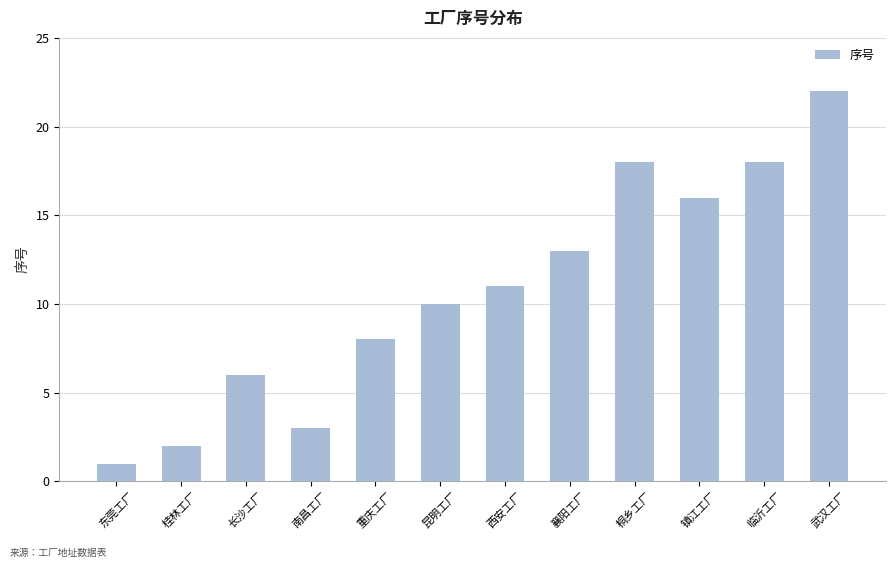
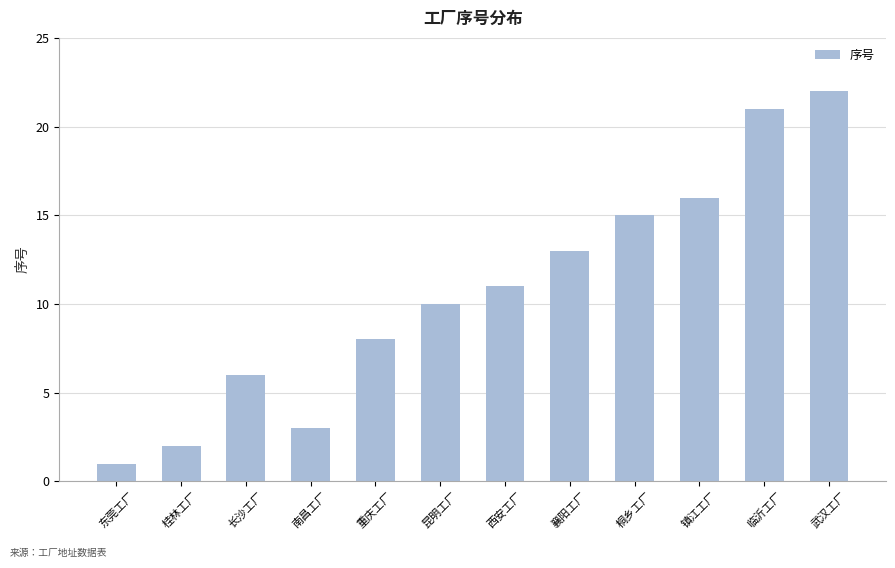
桐乡工厂: 18 -> 15
临沂工厂: 18 -> 21
